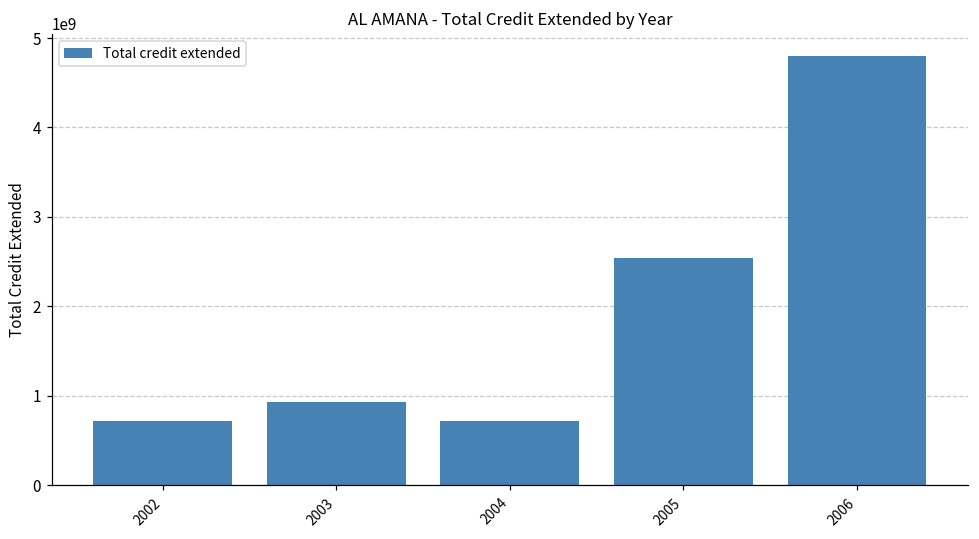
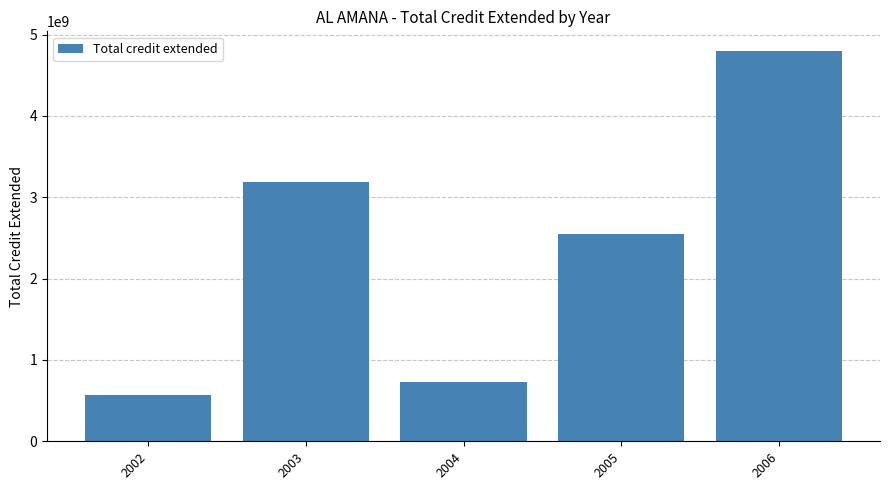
2002: 700000000 -> 600000000
2003: 900000000 -> 3200000000
